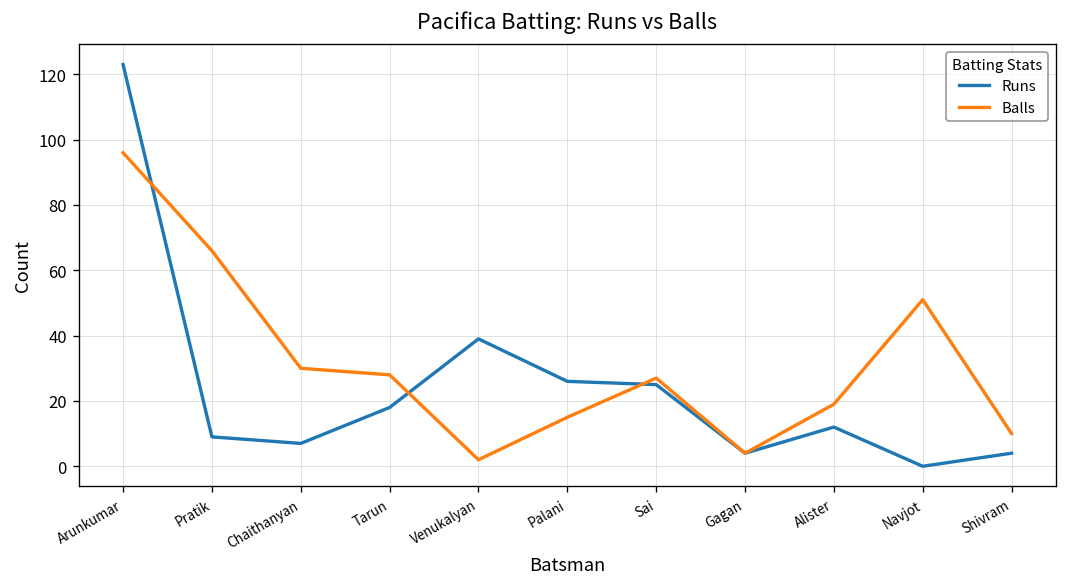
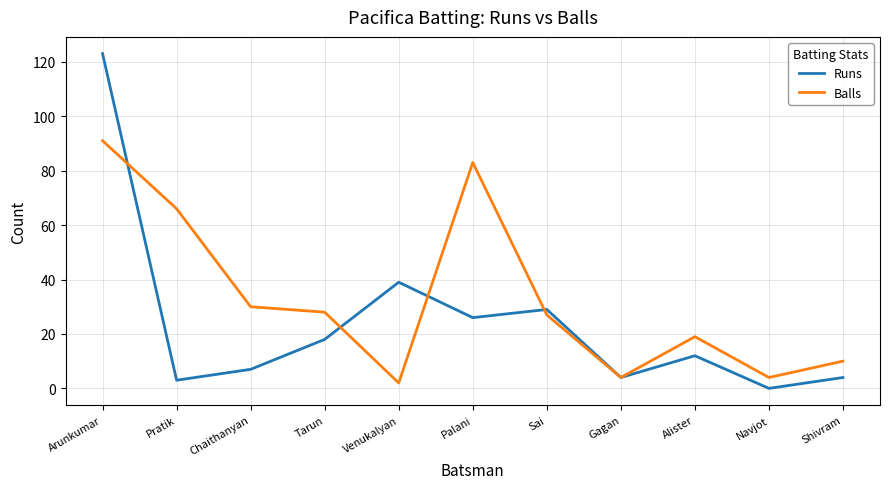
Balls, Arunkumar: 96 -> 91
Runs, Pratik: 9 -> 3
Balls, Palani: 15 -> 83
Runs, Sai: 25 -> 29
Balls, Navjot: 51 -> 4
